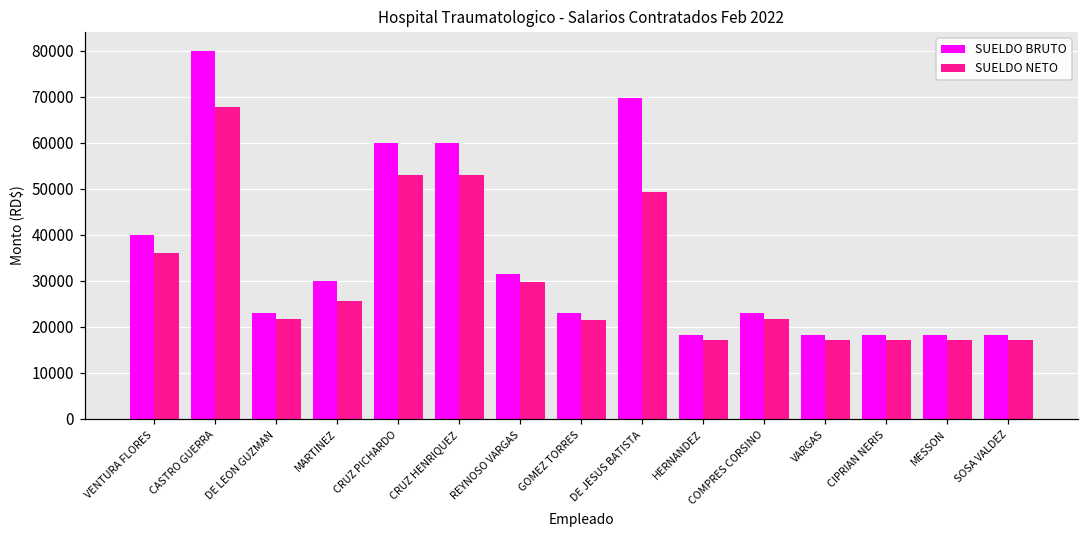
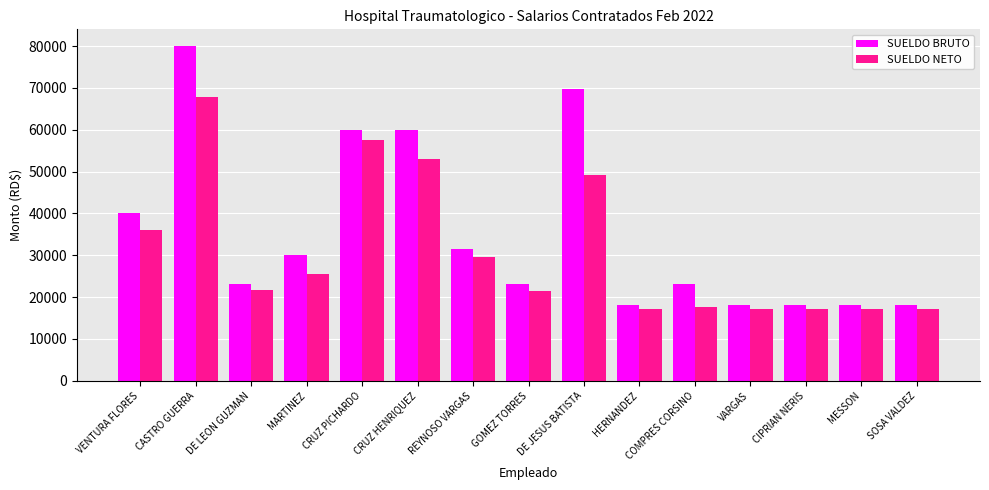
SUELDO NETO, CRUZ PICHARDO: 53000 -> 58000
SUELDO NETO, COMPRES CORSINO: 22000 -> 18000
